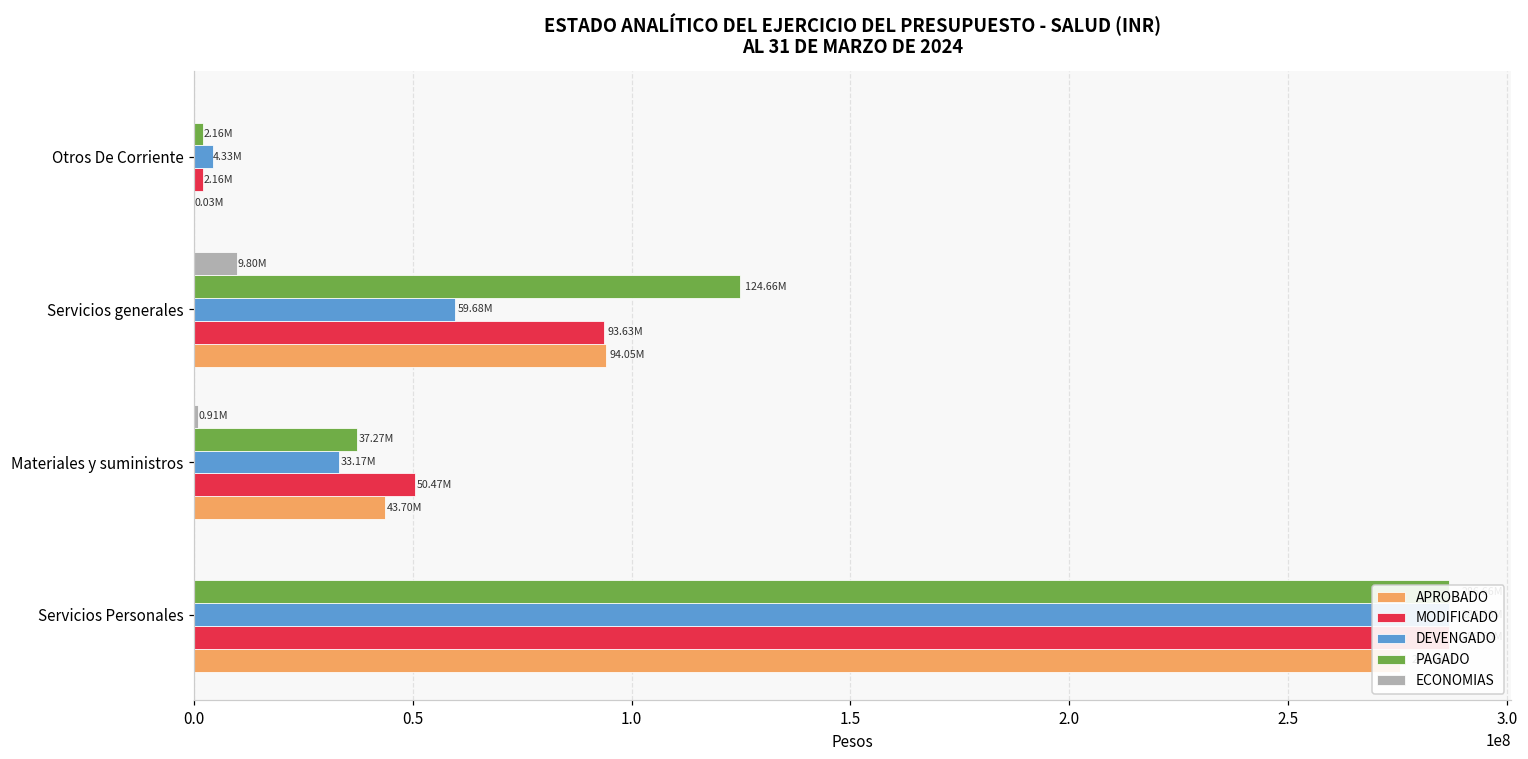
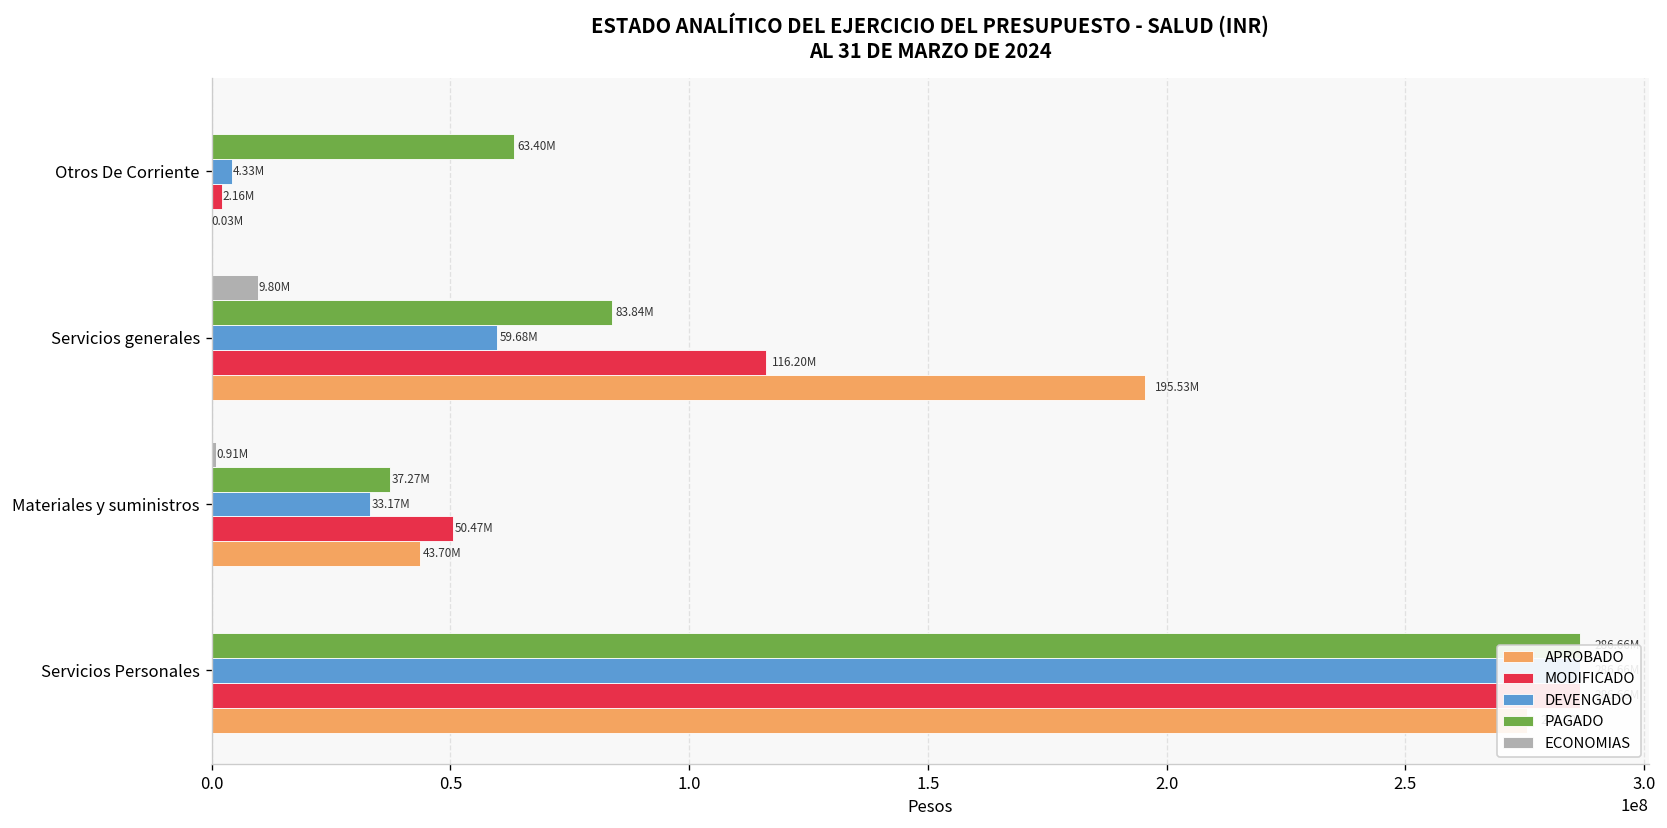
PAGADO, Otros De Corriente: 2.16M -> 63.40M
PAGADO, Servicios generales: 124.66M -> 83.84M
MODIFICADO, Servicios generales: 93.63M -> 116.20M
APROBADO, Servicios generales: 94.05M -> 195.53M
